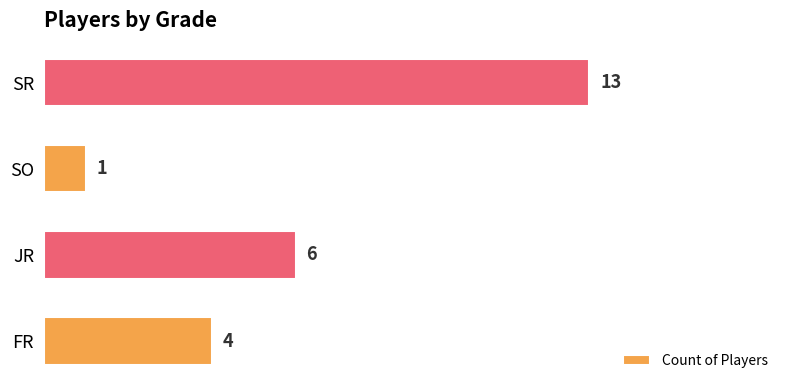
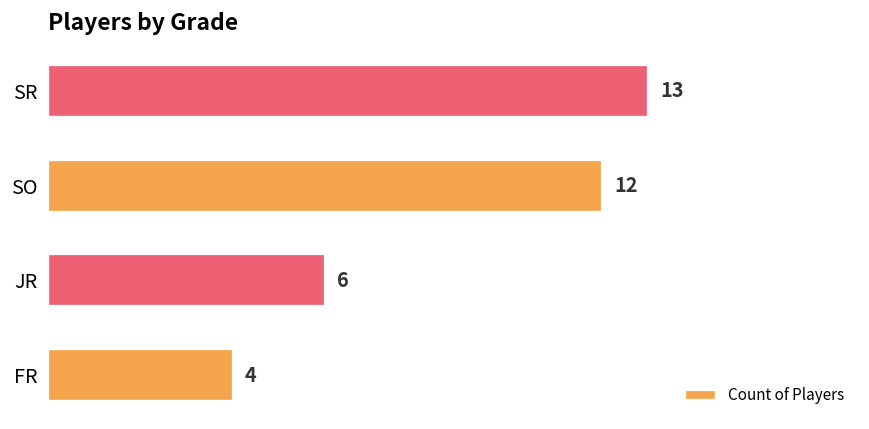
SO: 1 -> 12
